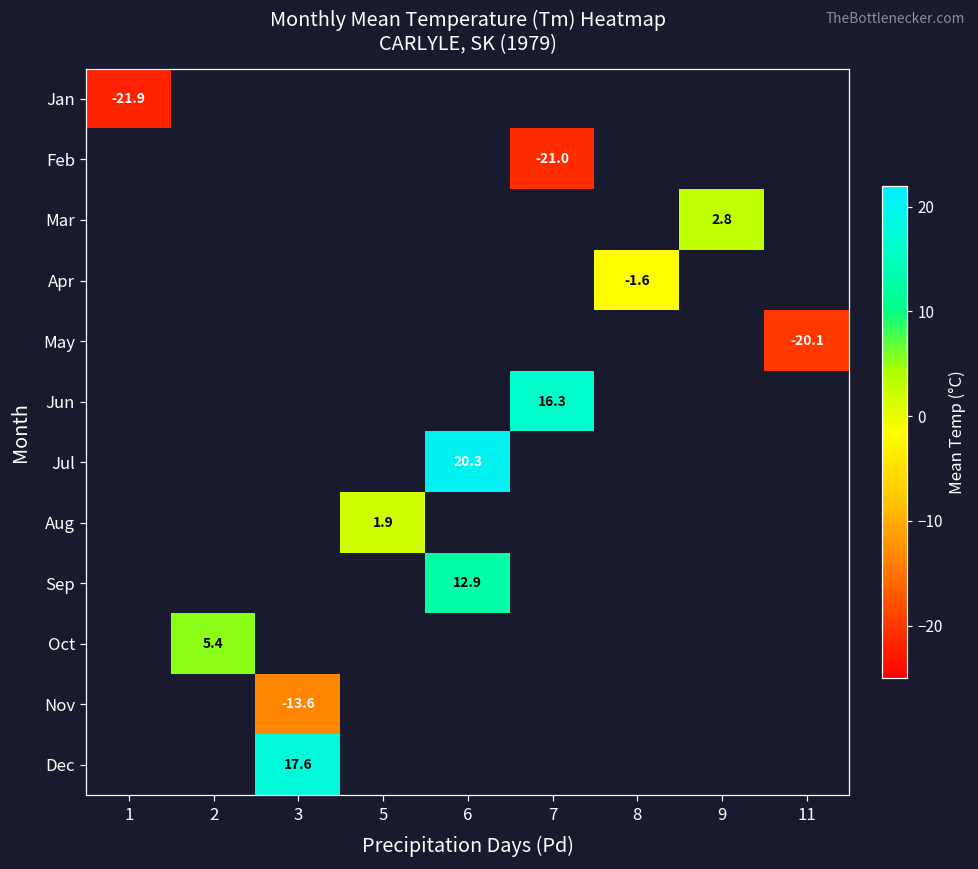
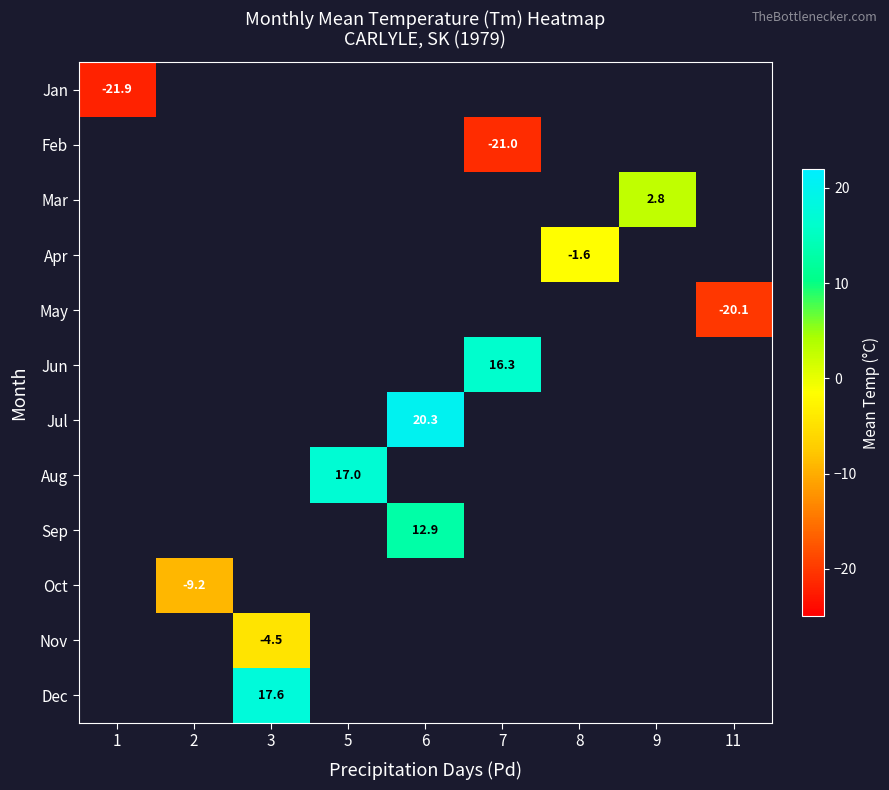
Aug, 5: 1.9 -> 17.0
Oct, 2: 5.4 -> -9.2
Nov, 3: -13.6 -> -4.5
